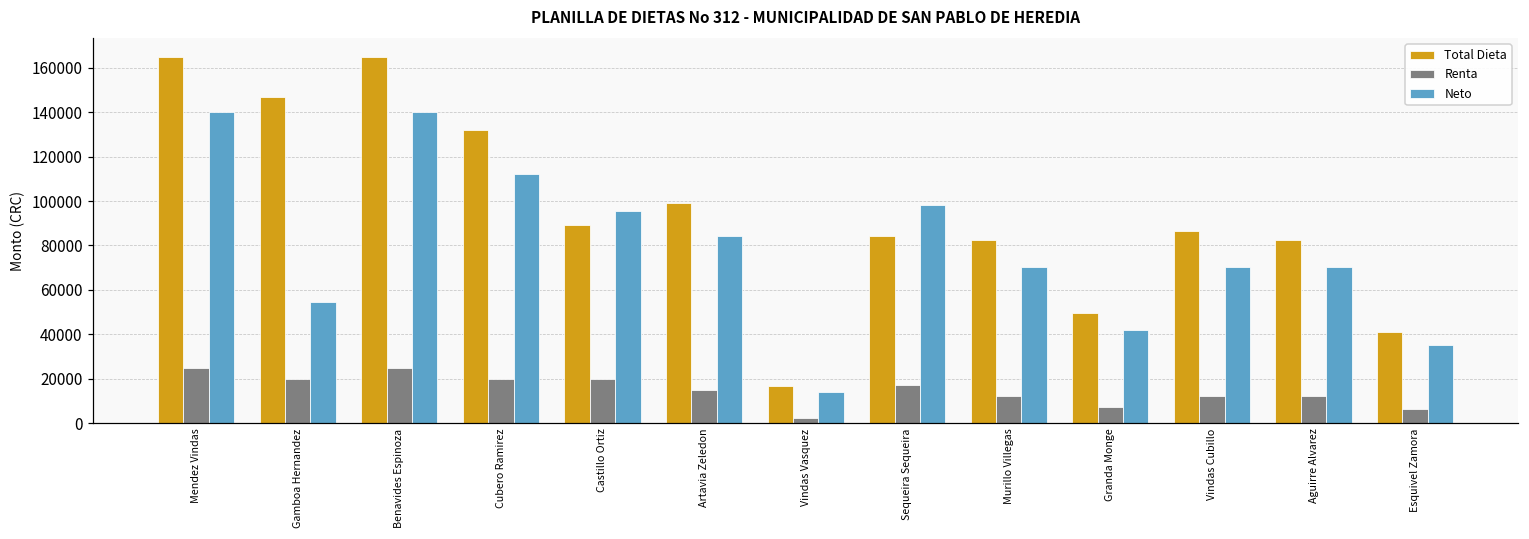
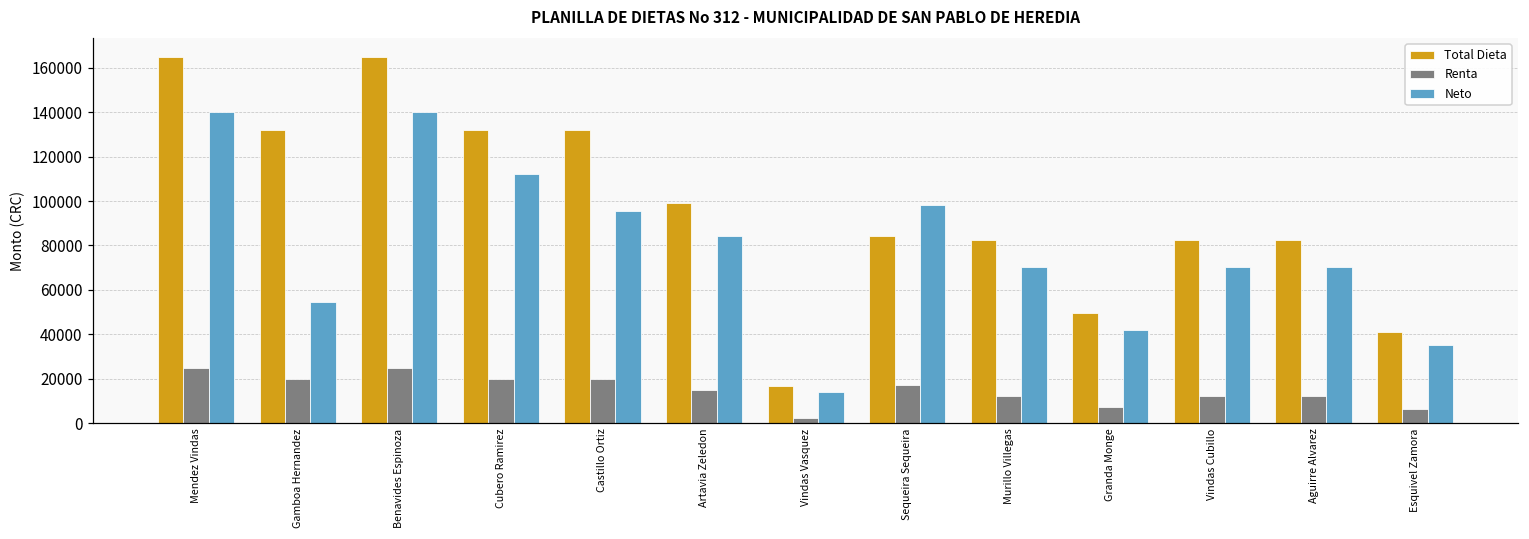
Total Dieta, Gamboa Hernandez: 147000 -> 132000
Total Dieta, Castillo Ortiz: 89000 -> 132000
Total Dieta, Vindas Cubillo: 87000 -> 83000
